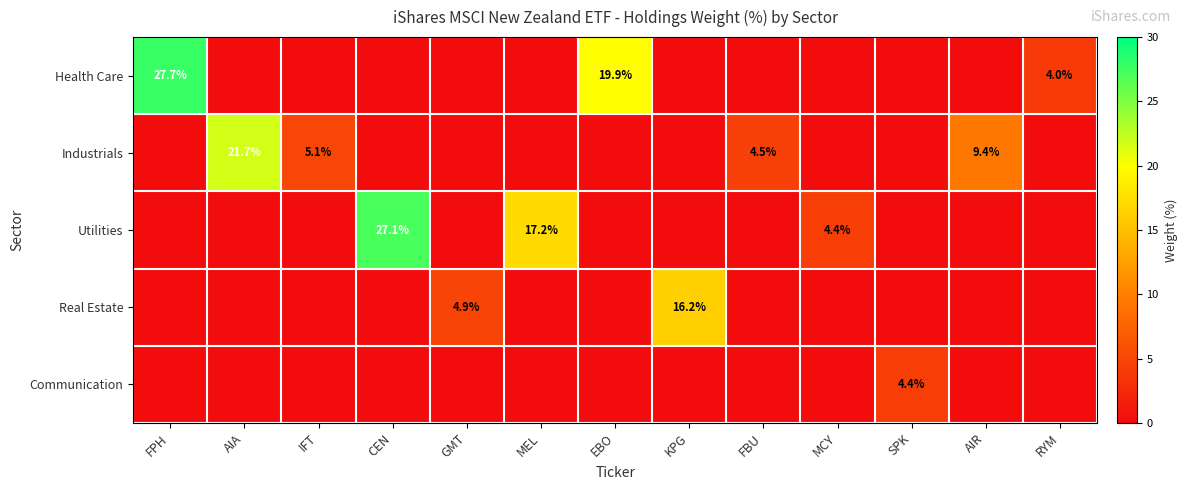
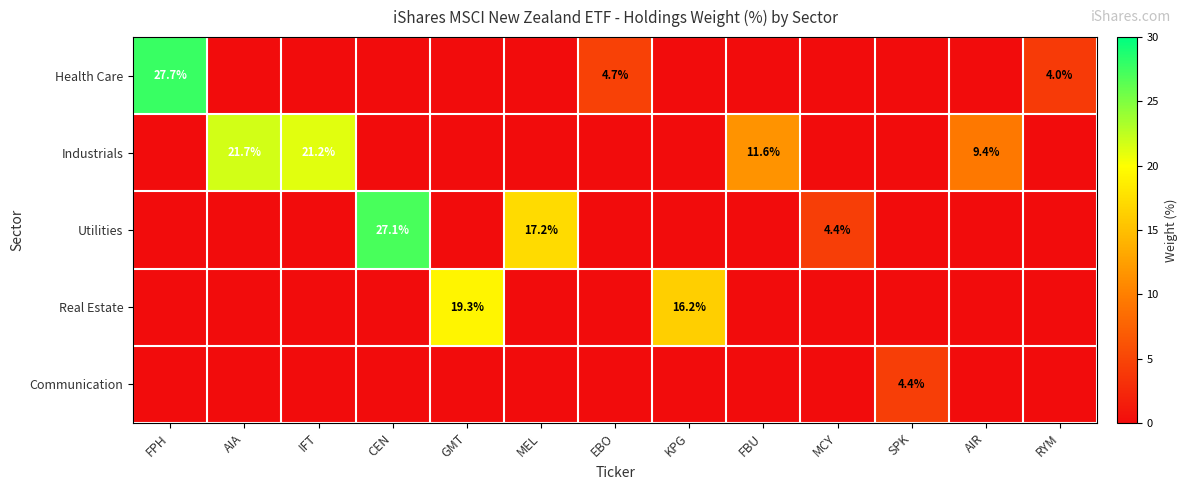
Health Care, EBO: 19.9% -> 4.7%
Industrials, IFT: 5.1% -> 21.2%
Industrials, FBU: 4.5% -> 11.6%
Real Estate, GMT: 4.9% -> 19.3%
